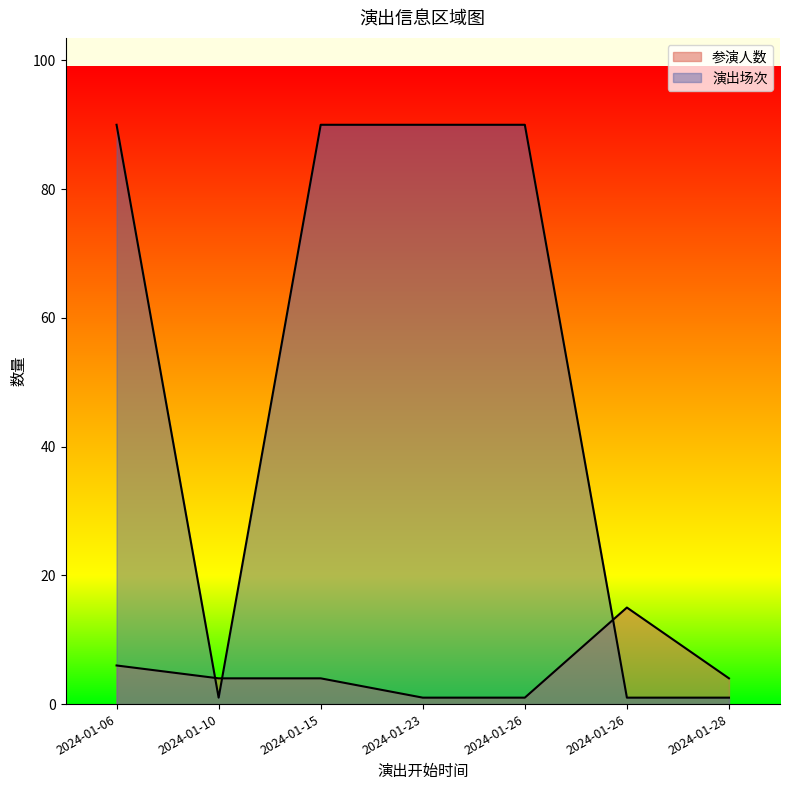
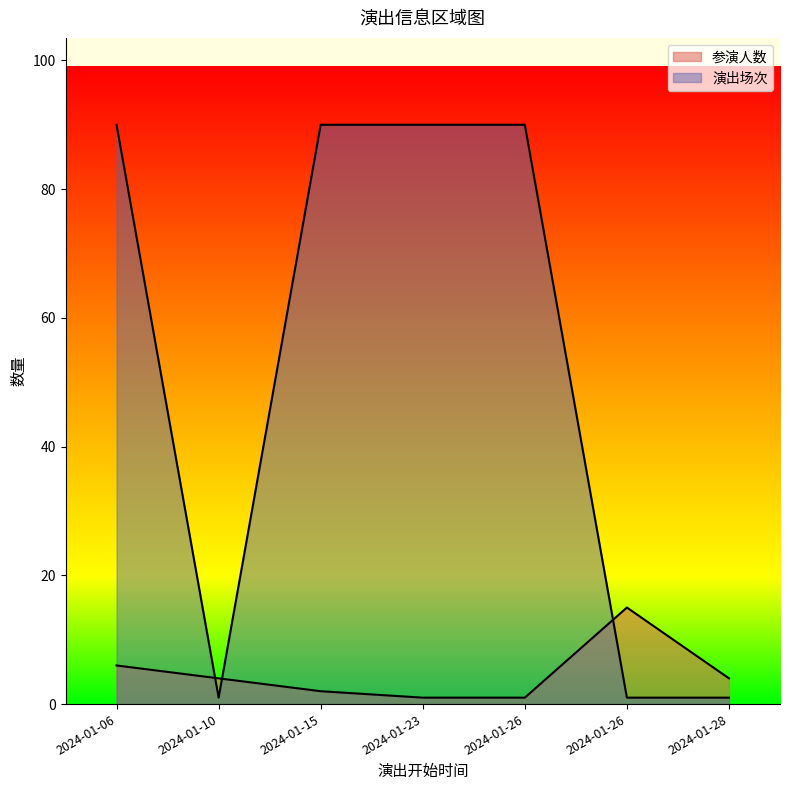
参演人数, 2024-01-15: 4 -> 2
